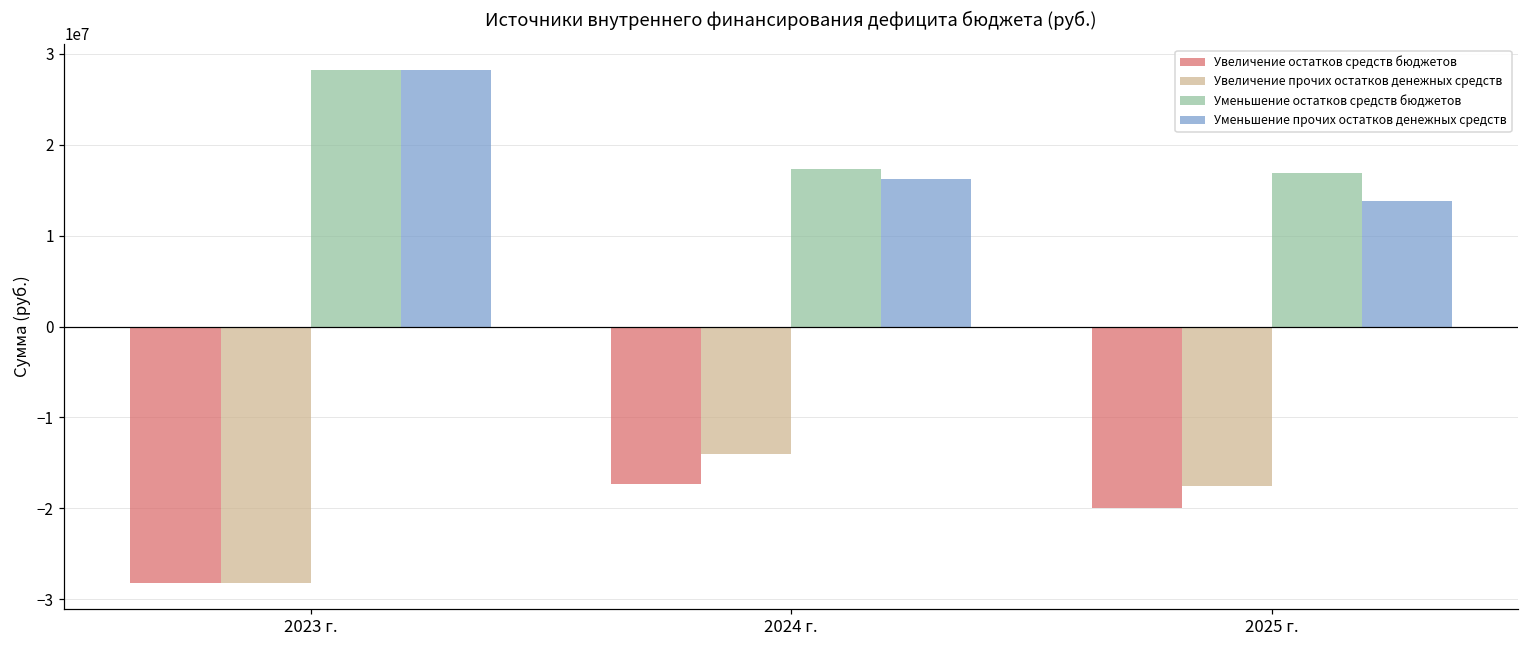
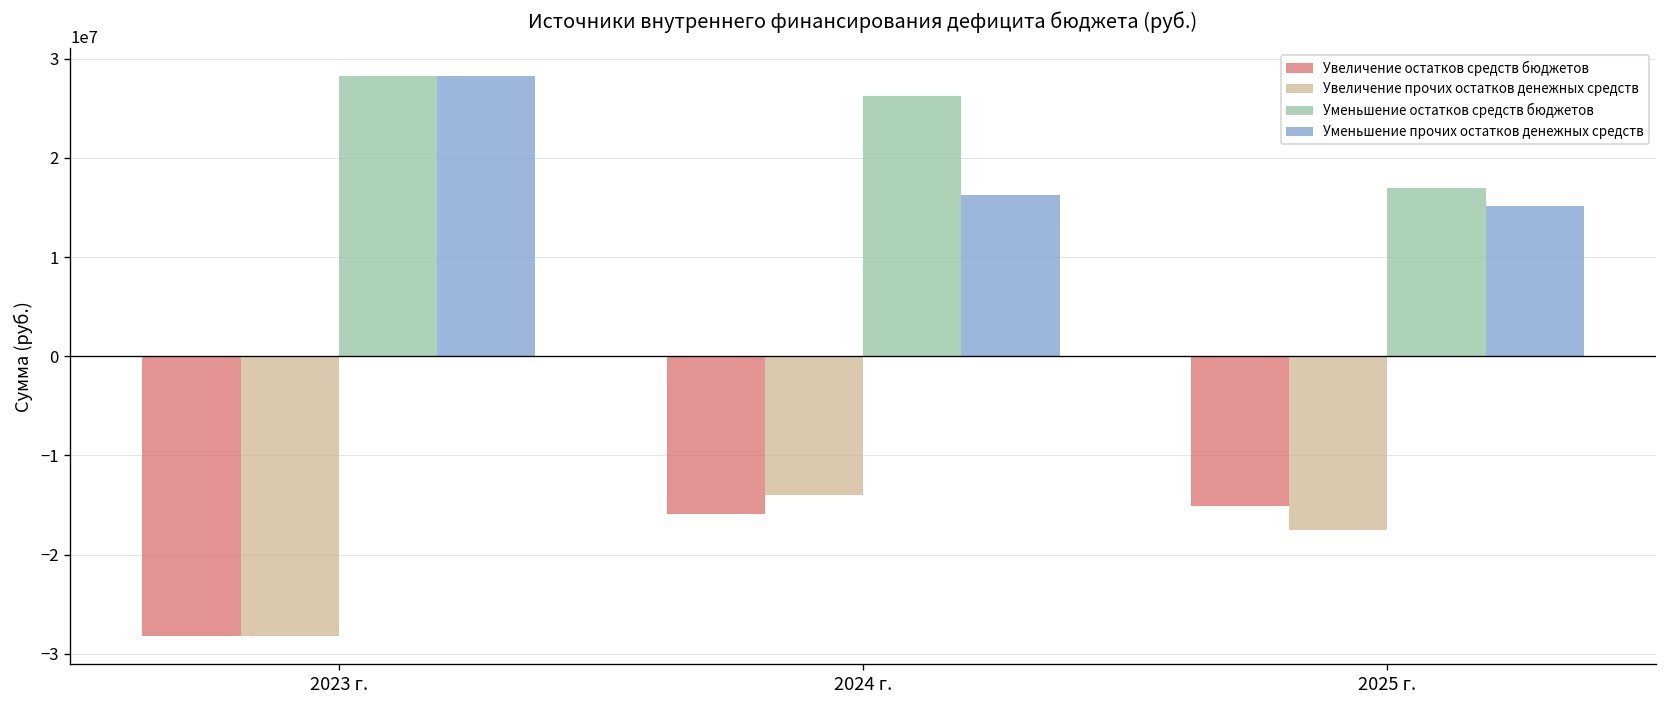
Увеличение остатков средств бюджетов, 2024 г.: -17000000 -> -16000000
Уменьшение остатков средств бюджетов, 2024 г.: 17000000 -> 26000000
Увеличение остатков средств бюджетов, 2025 г.: -20000000 -> -15000000
Уменьшение прочих остатков денежных средств, 2025 г.: 14000000 -> 15000000
